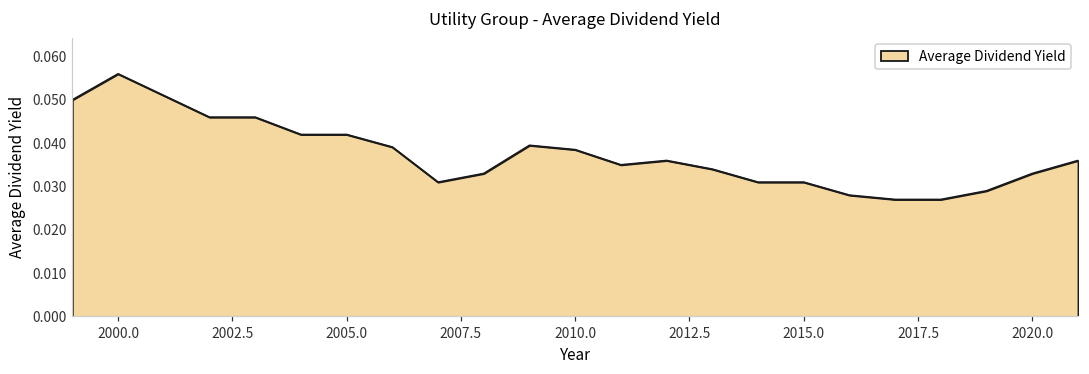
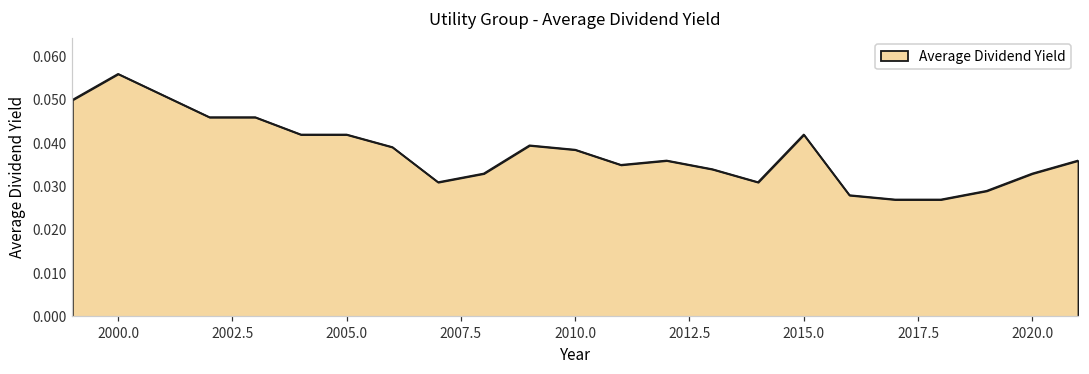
2015.0: 0.031 -> 0.042
